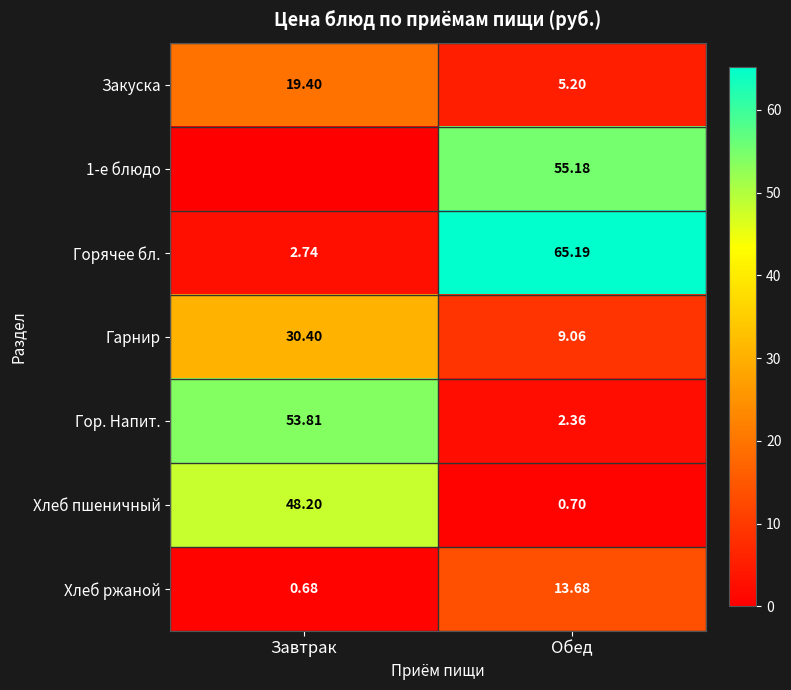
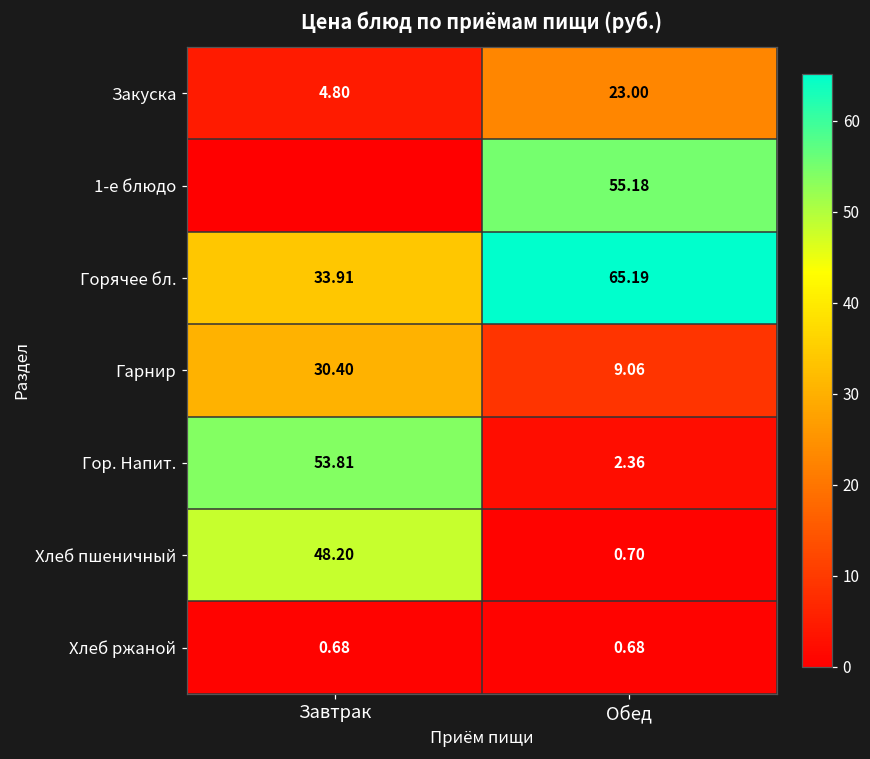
Закуска, Завтрак: 19.40 -> 4.80
Закуска, Обед: 5.20 -> 23.00
Горячее бл., Завтрак: 2.74 -> 33.91
Хлеб ржаной, Обед: 13.68 -> 0.68
